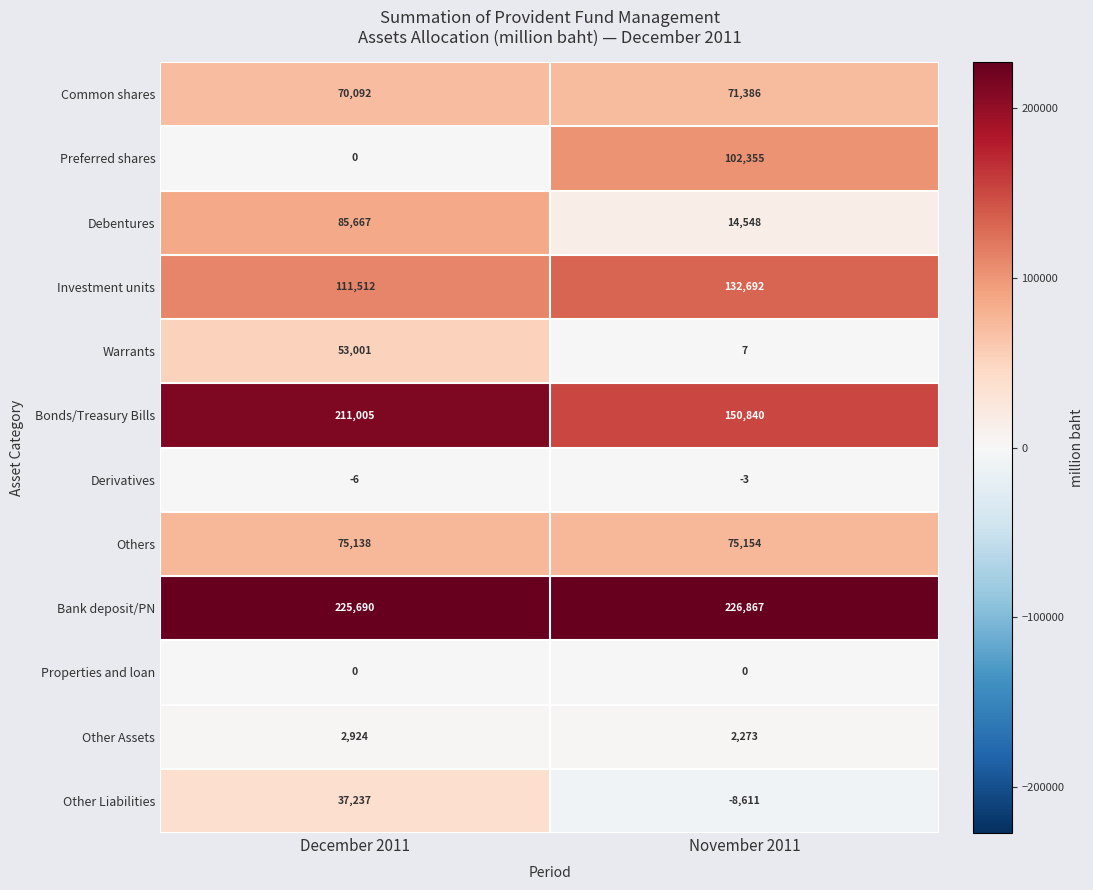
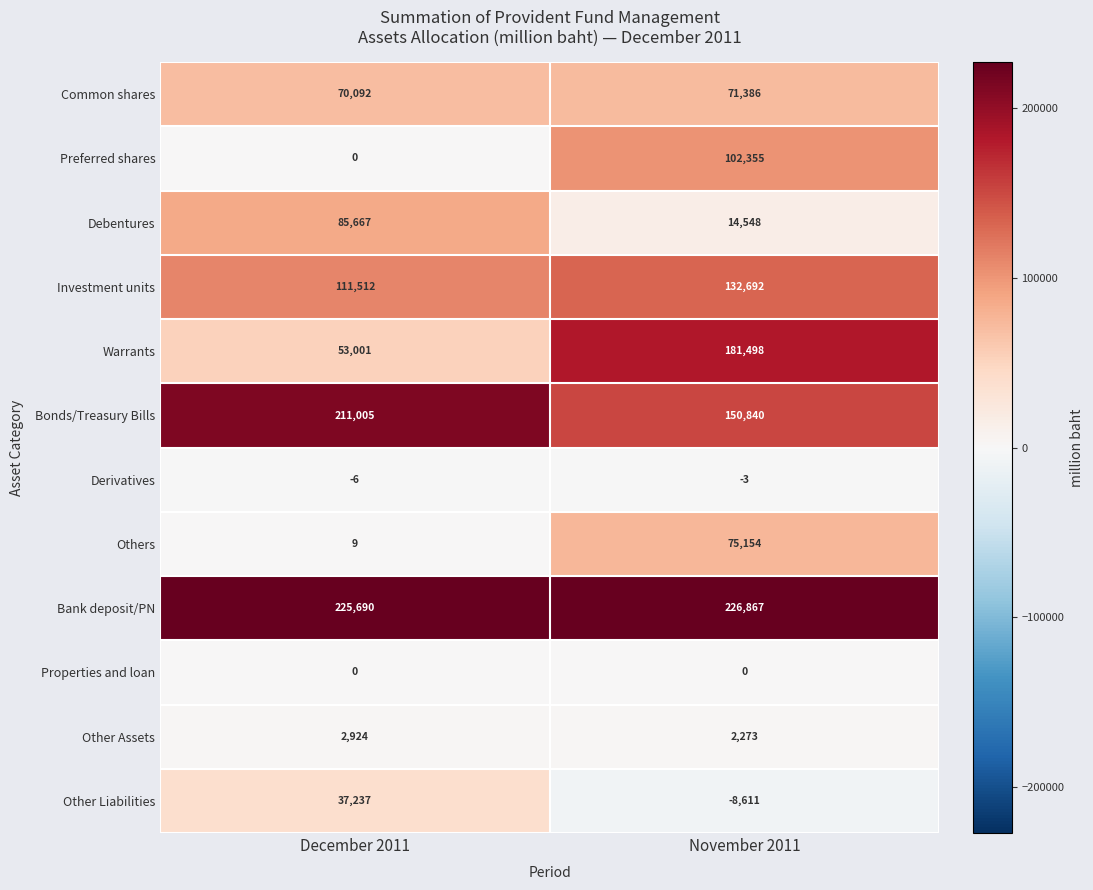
Warrants, November 2011: 7 -> 181,498
Others, December 2011: 75,138 -> 9
